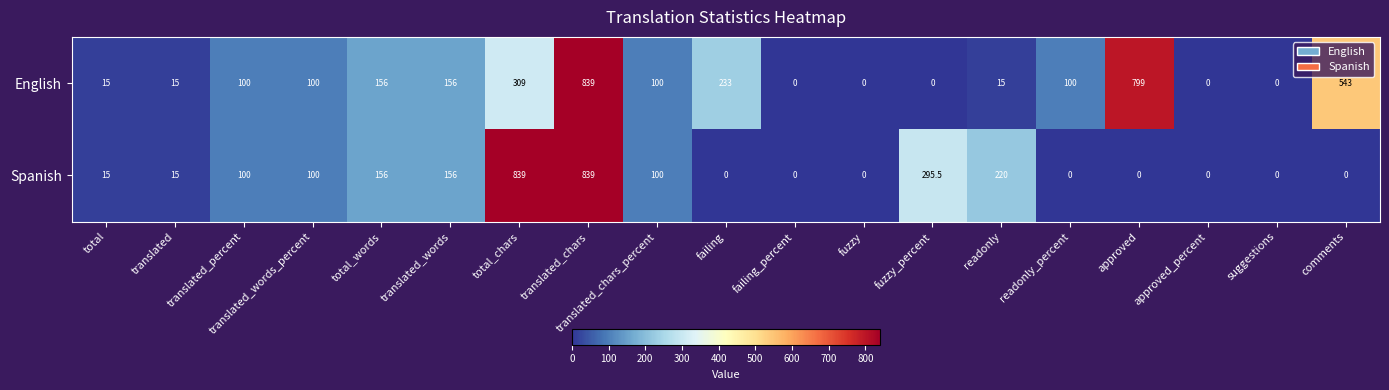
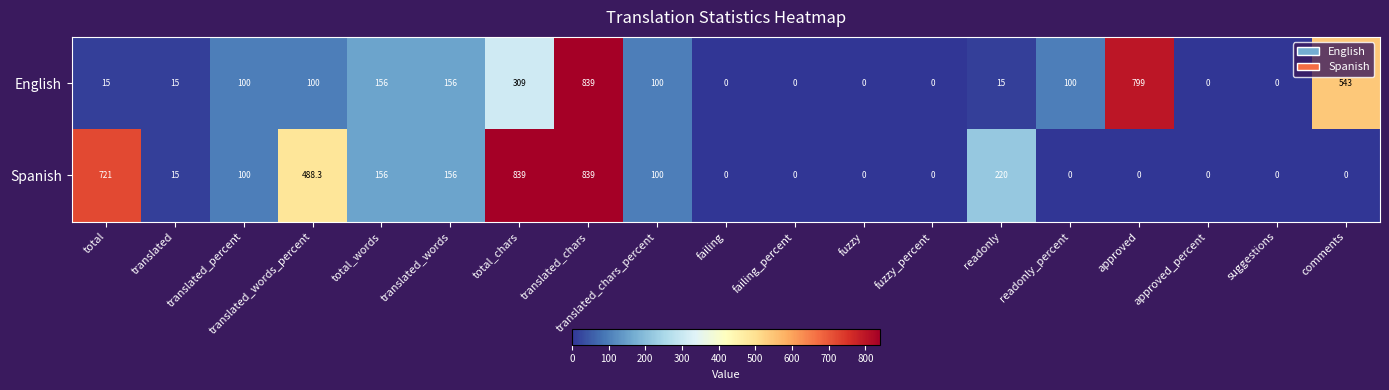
English, failing: 233 -> 0
Spanish, total: 15 -> 721
Spanish, translated_words_percent: 100 -> 488.3
Spanish, fuzzy_percent: 295.5 -> 0
